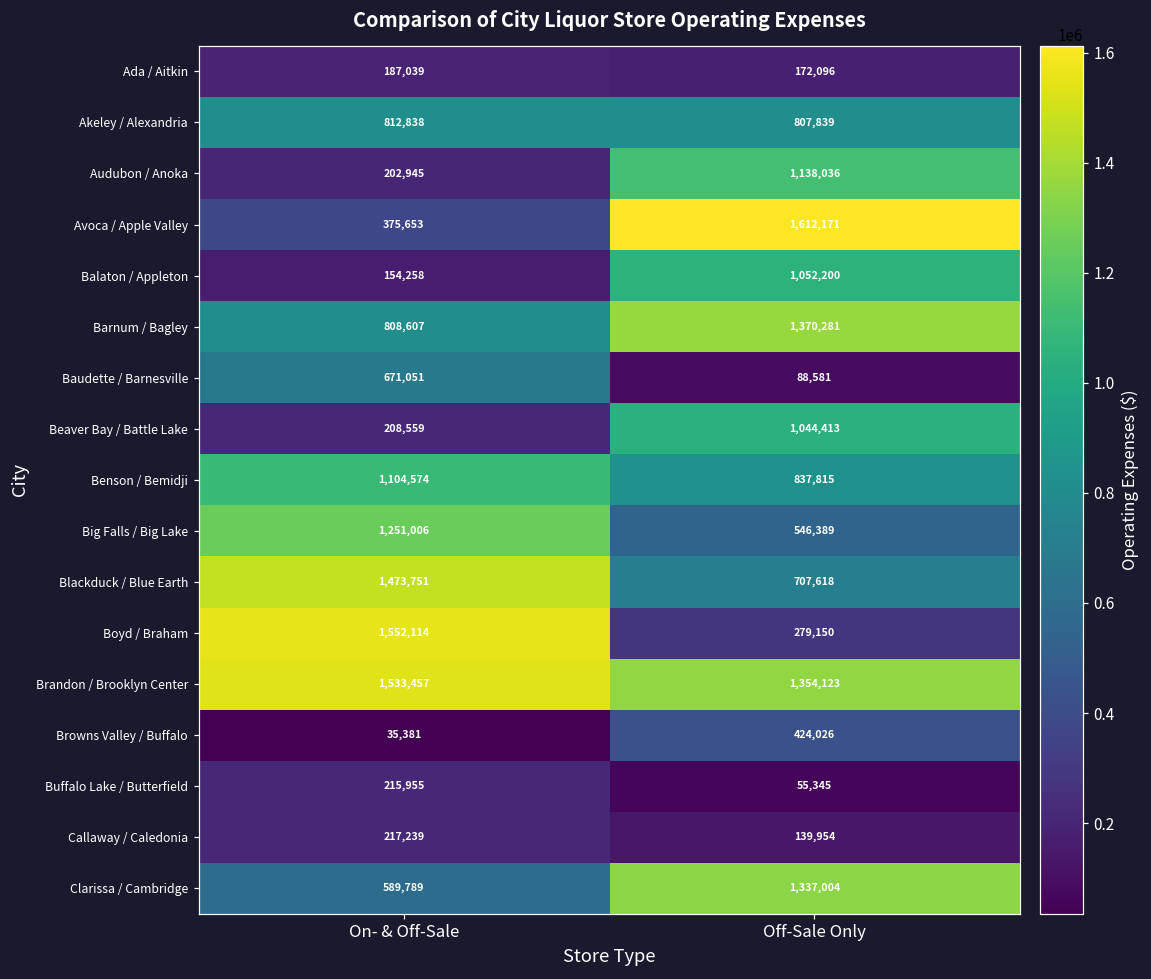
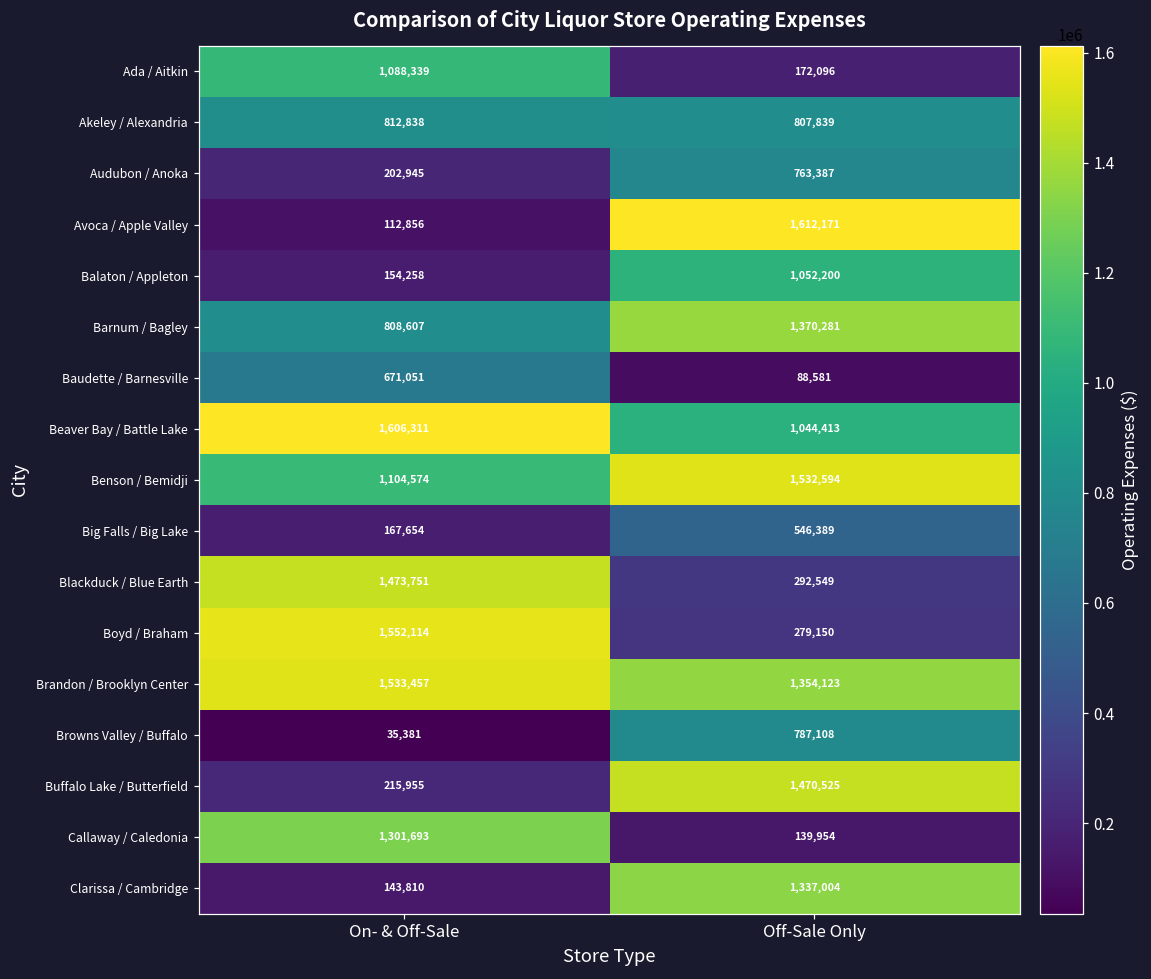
Ada / Aitkin, On- & Off-Sale: 187,039 -> 1,088,339
Audubon / Anoka, Off-Sale Only: 1,138,036 -> 763,387
Avoca / Apple Valley, On- & Off-Sale: 375,653 -> 112,856
Beaver Bay / Battle Lake, On- & Off-Sale: 208,559 -> 1,606,311
Benson / Bemidji, Off-Sale Only: 837,815 -> 1,532,594
Big Falls / Big Lake, On- & Off-Sale: 1,251,006 -> 167,654
Blackduck / Blue Earth, Off-Sale Only: 707,618 -> 292,549
Browns Valley / Buffalo, Off-Sale Only: 424,026 -> 787,108
Buffalo Lake / Butterfield, Off-Sale Only: 55,345 -> 1,470,525
Callaway / Caledonia, On- & Off-Sale: 217,239 -> 1,301,693
Clarissa / Cambridge, On- & Off-Sale: 589,789 -> 143,810
